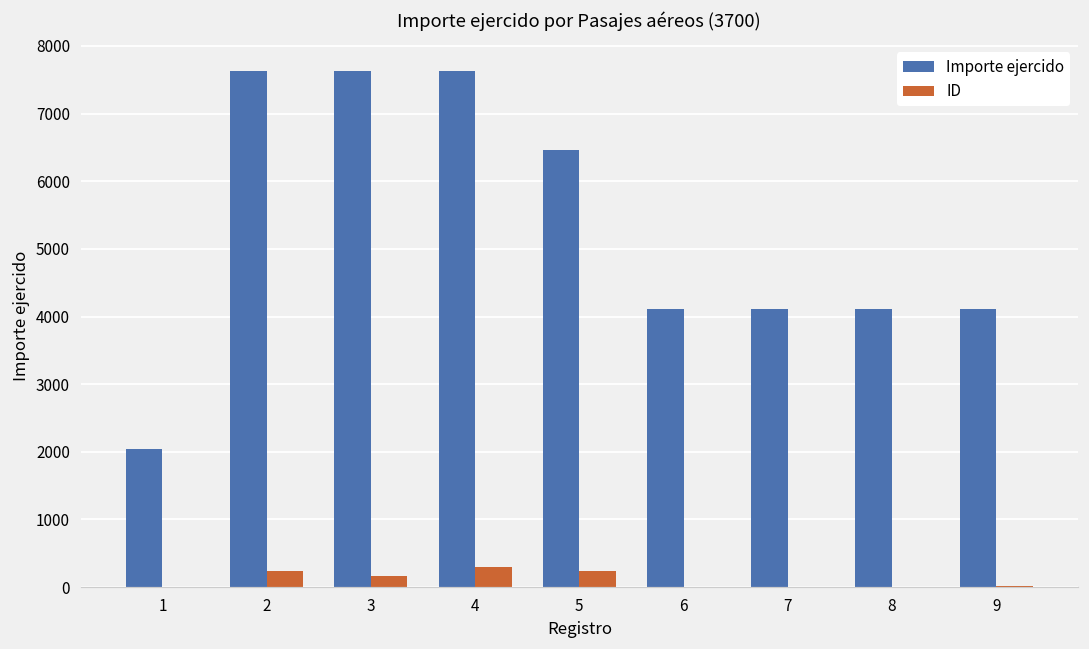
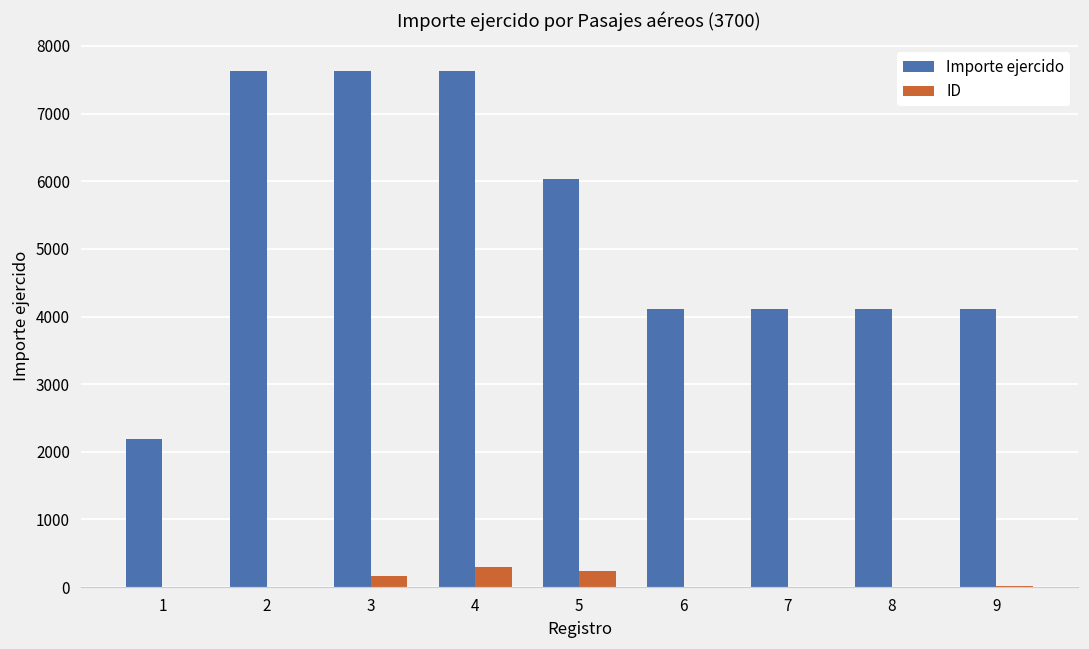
Importe ejercido, 1: 2000 -> 2200
ID, 2: 200 -> 0
Importe ejercido, 5: 6500 -> 6000
